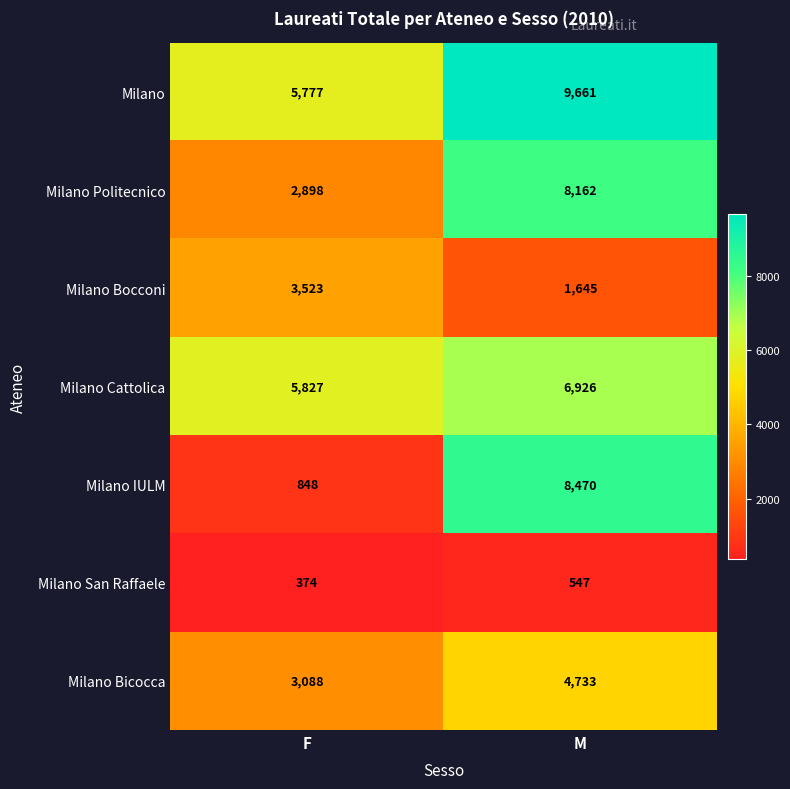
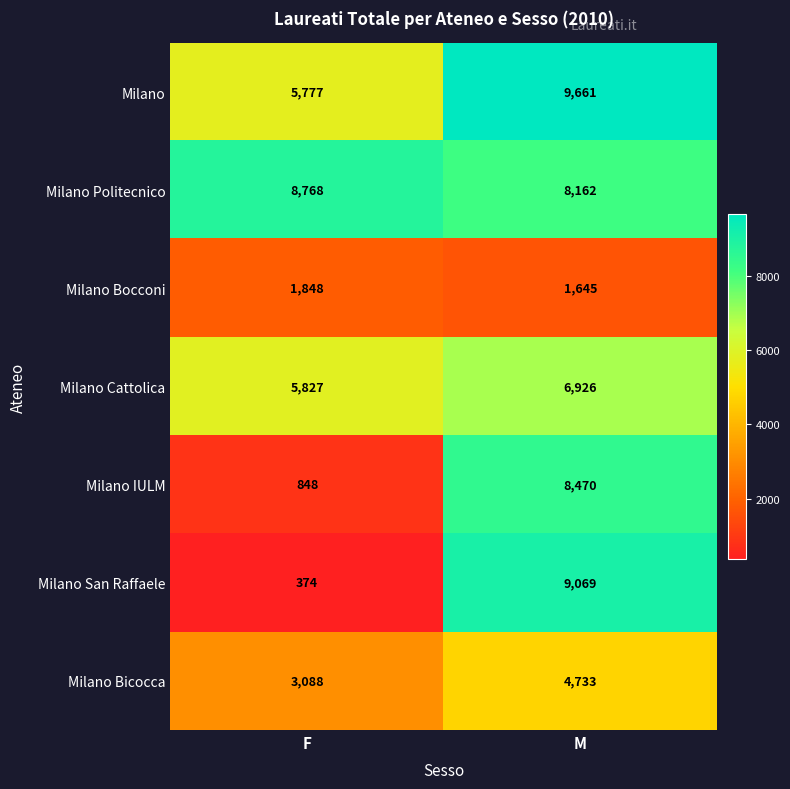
Milano Politecnico, F: 2,898 -> 8,768
Milano Bocconi, F: 3,523 -> 1,848
Milano San Raffaele, M: 547 -> 9,069
